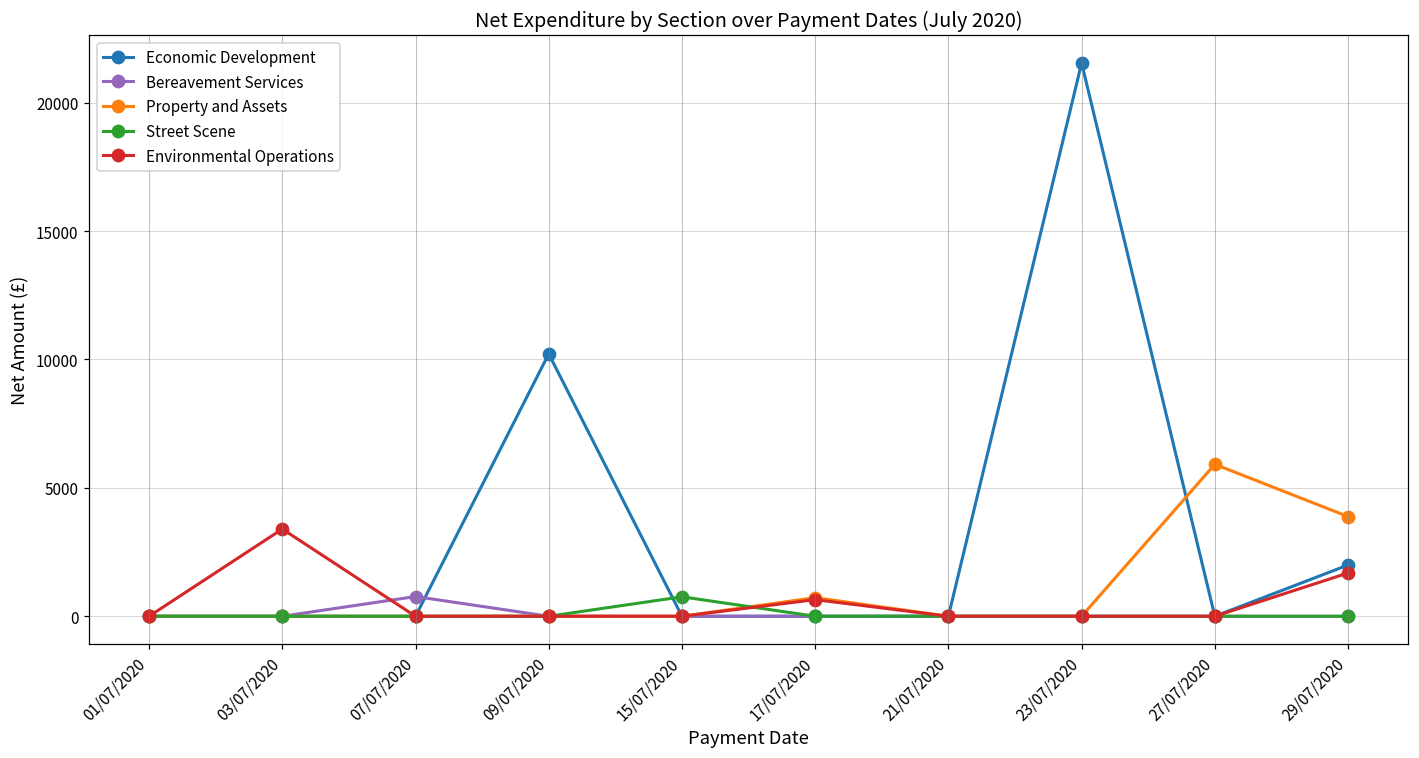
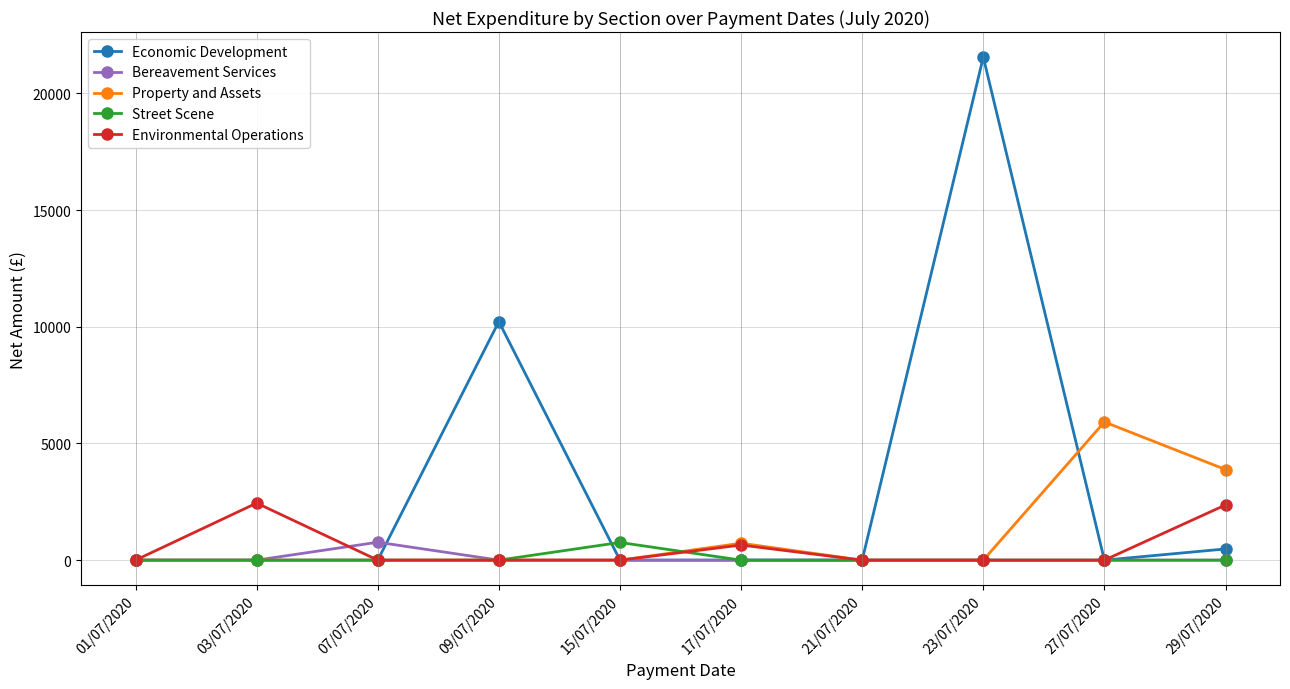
Environmental Operations, 03/07/2020: 3400 -> 2400
Economic Development, 29/07/2020: 2000 -> 500
Environmental Operations, 29/07/2020: 1700 -> 2400
